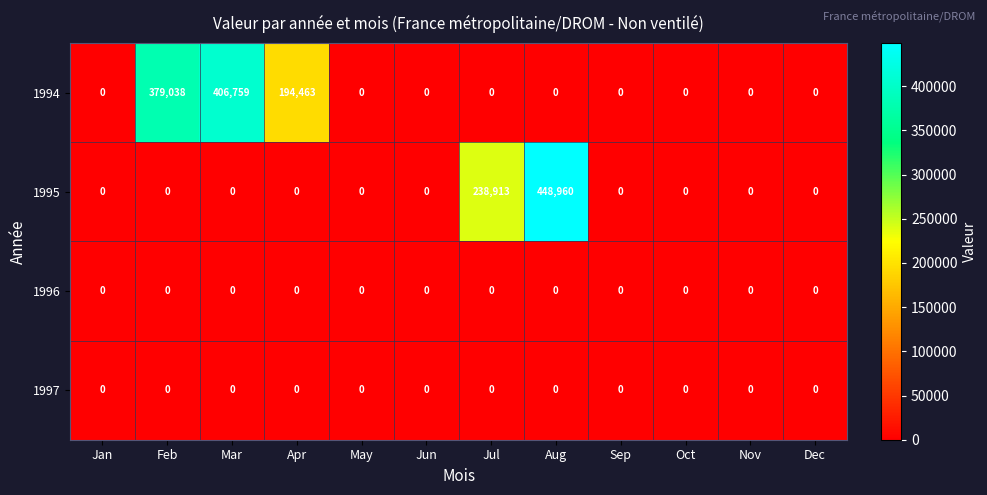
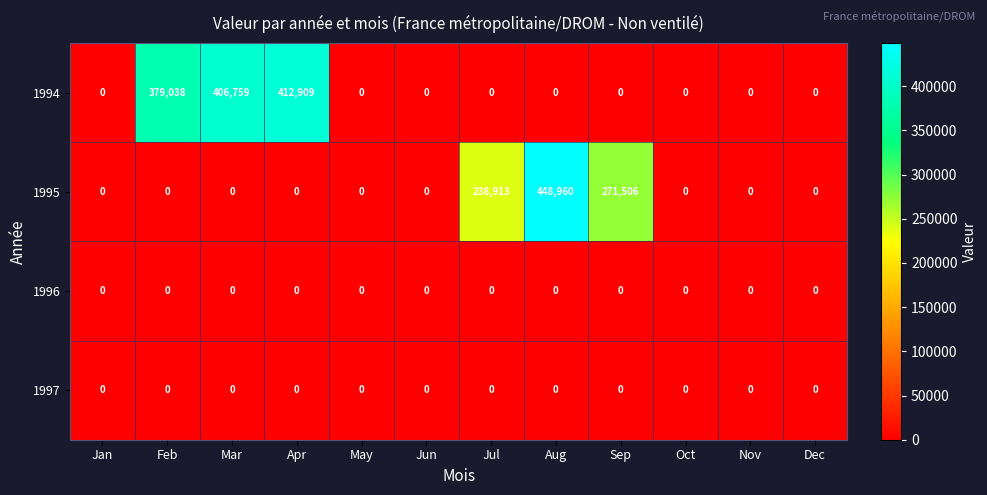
1994, Apr: 194,463 -> 412,909
1995, Sep: 0 -> 271,506
